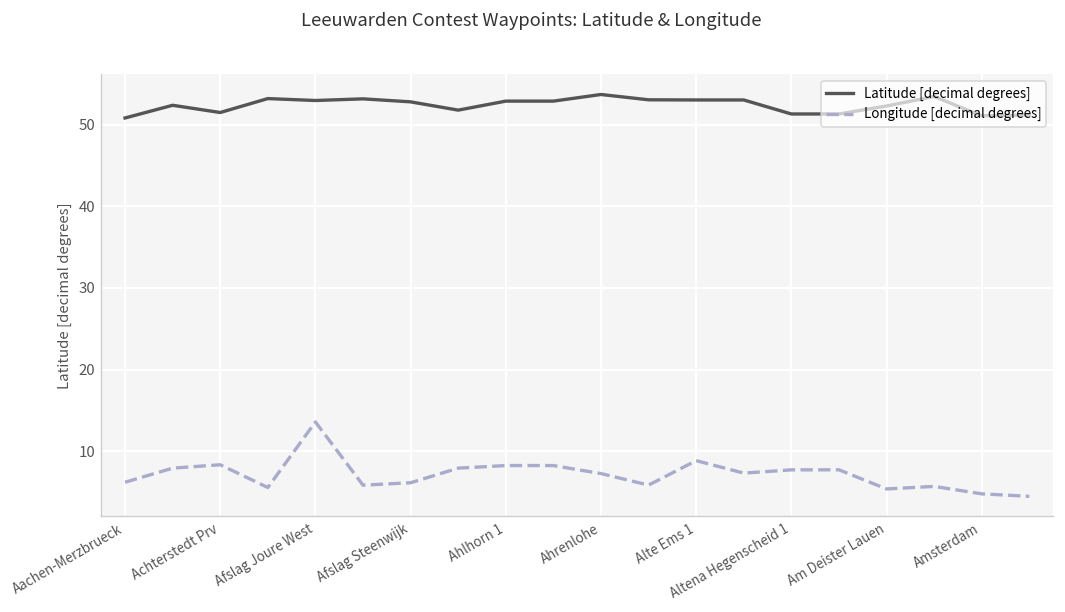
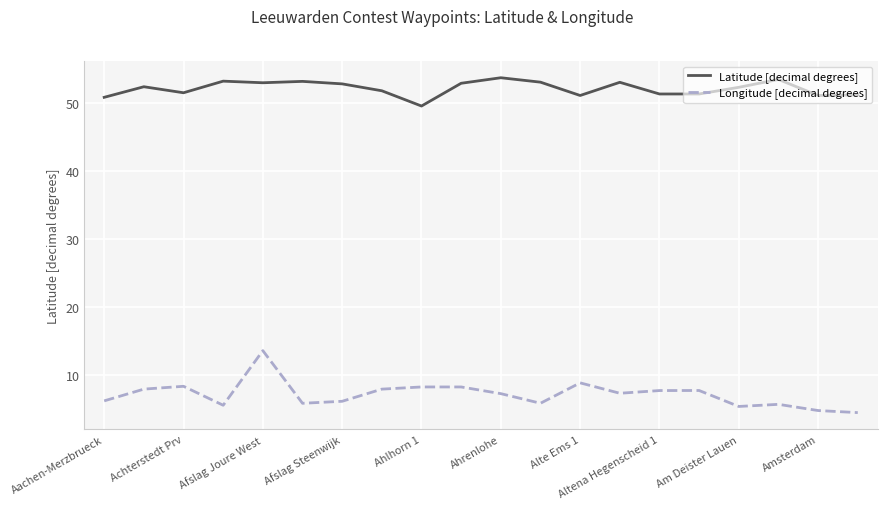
Latitude [decimal degrees], Ahlhorn 1: 53 -> 50
Latitude [decimal degrees], Alte Ems 1: 53 -> 51
